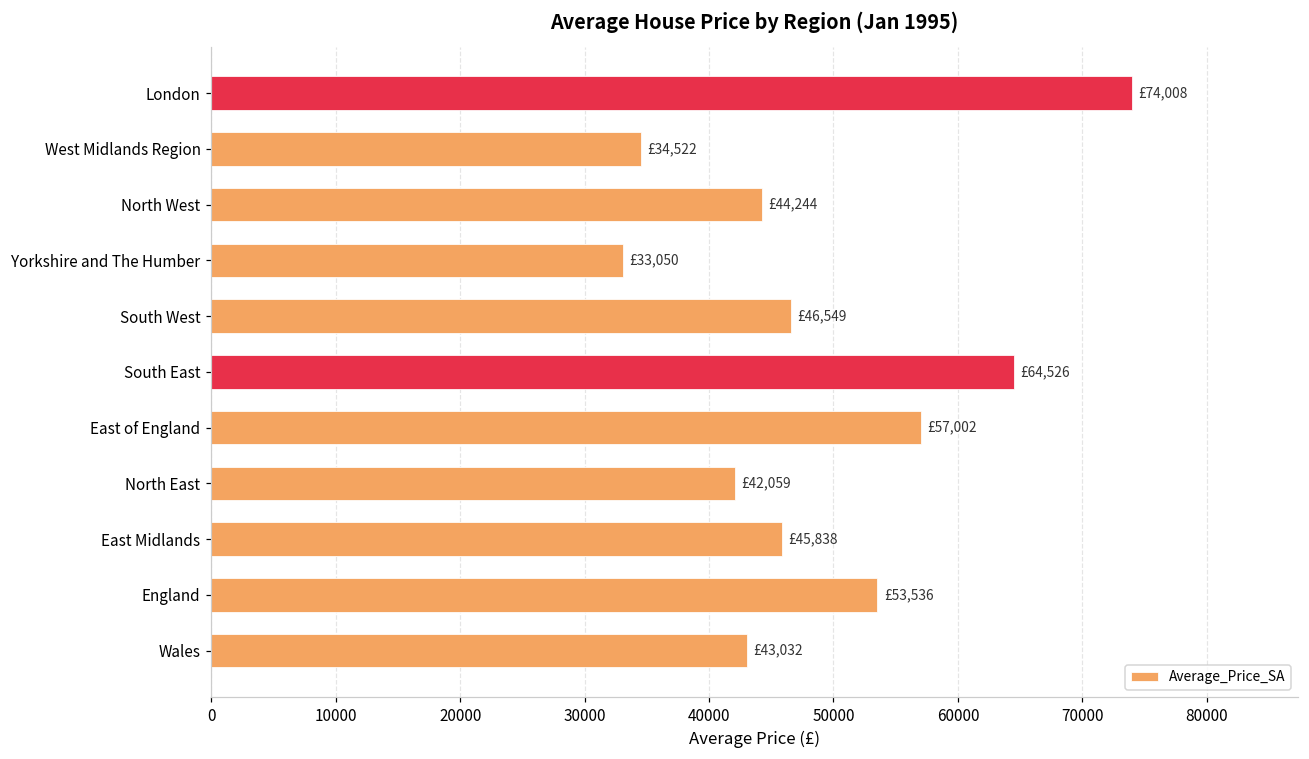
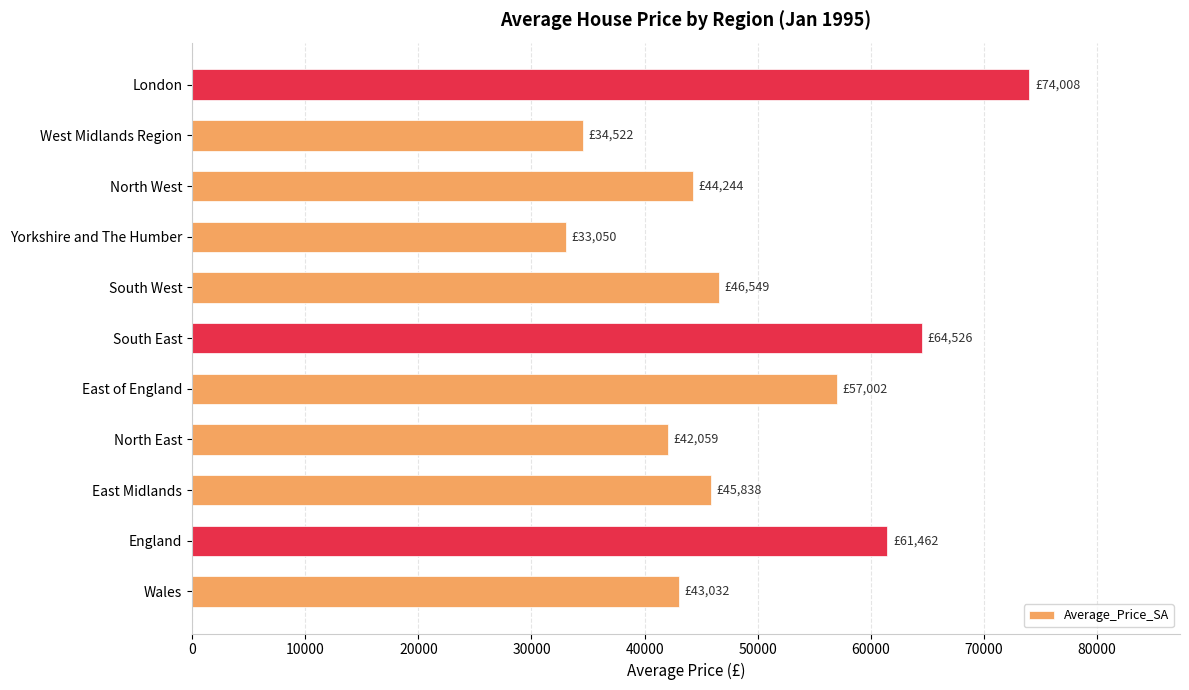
England: £53,536 -> £61,462
